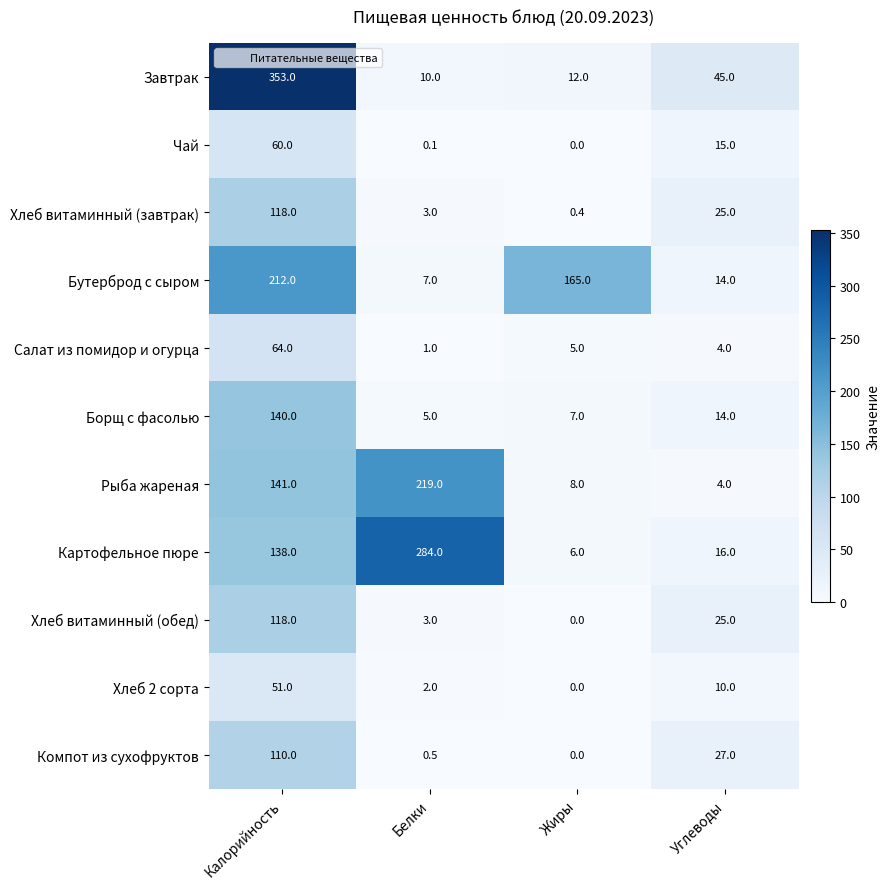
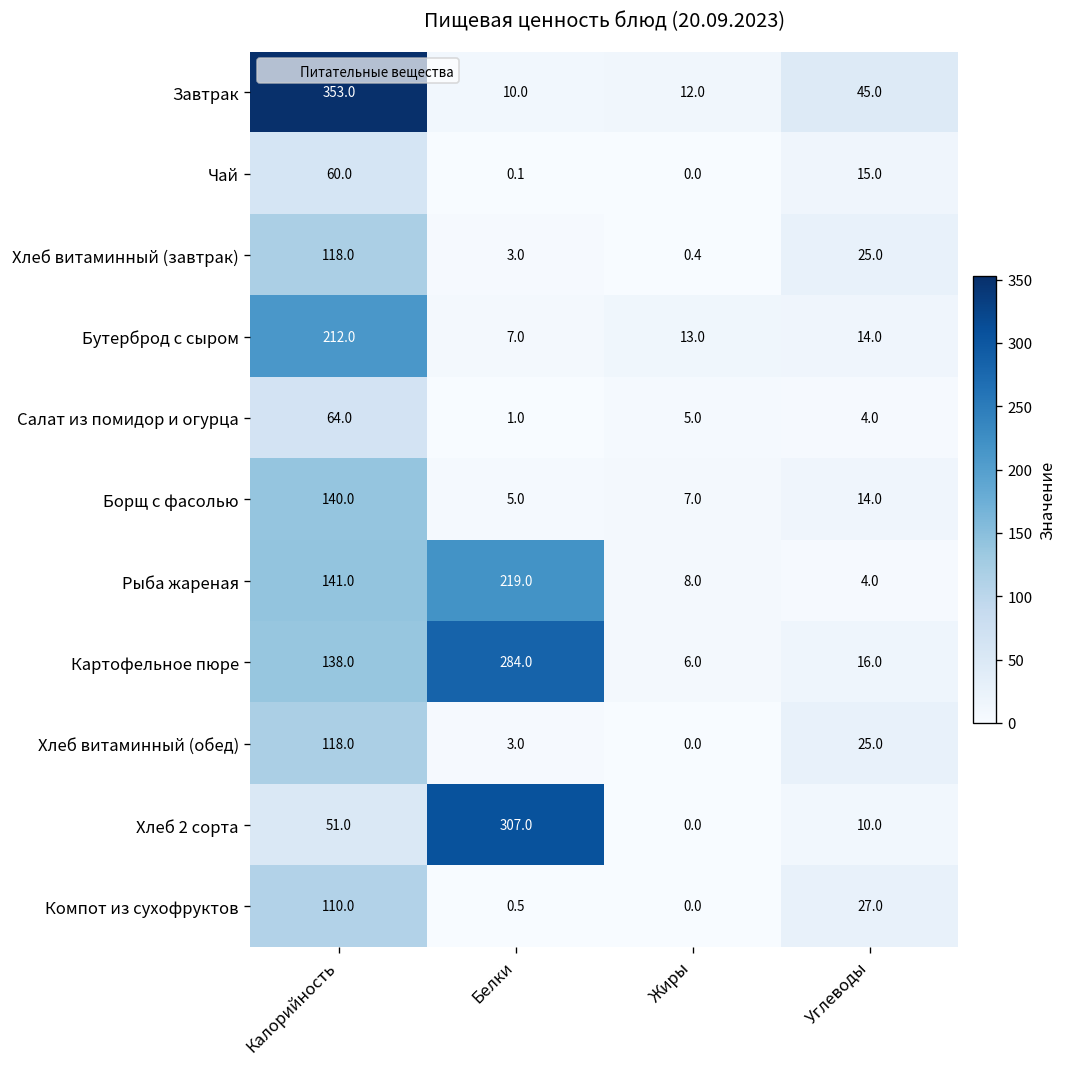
Бутерброд с сыром, Жиры: 165.0 -> 13.0
Хлеб 2 сорта, Белки: 2.0 -> 307.0
